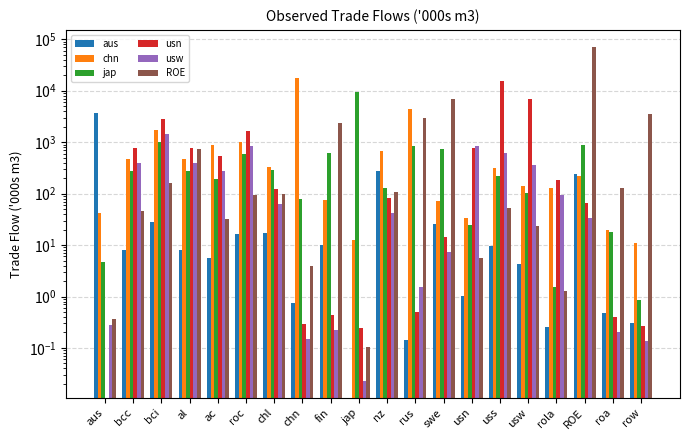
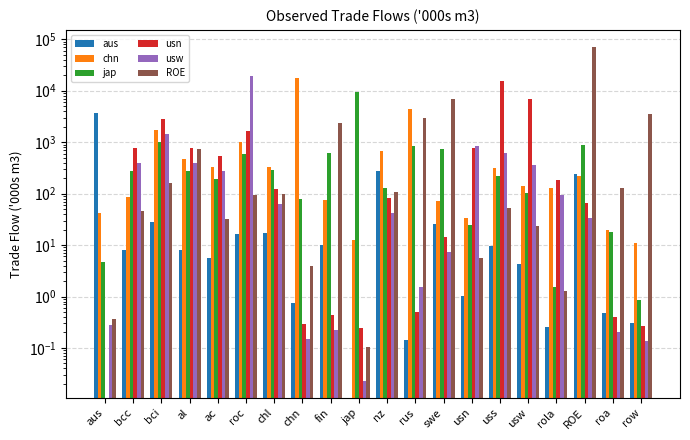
chn, bcc: 500 -> 90
chn, ac: 900 -> 300
usw, roc: 800 -> 19000
